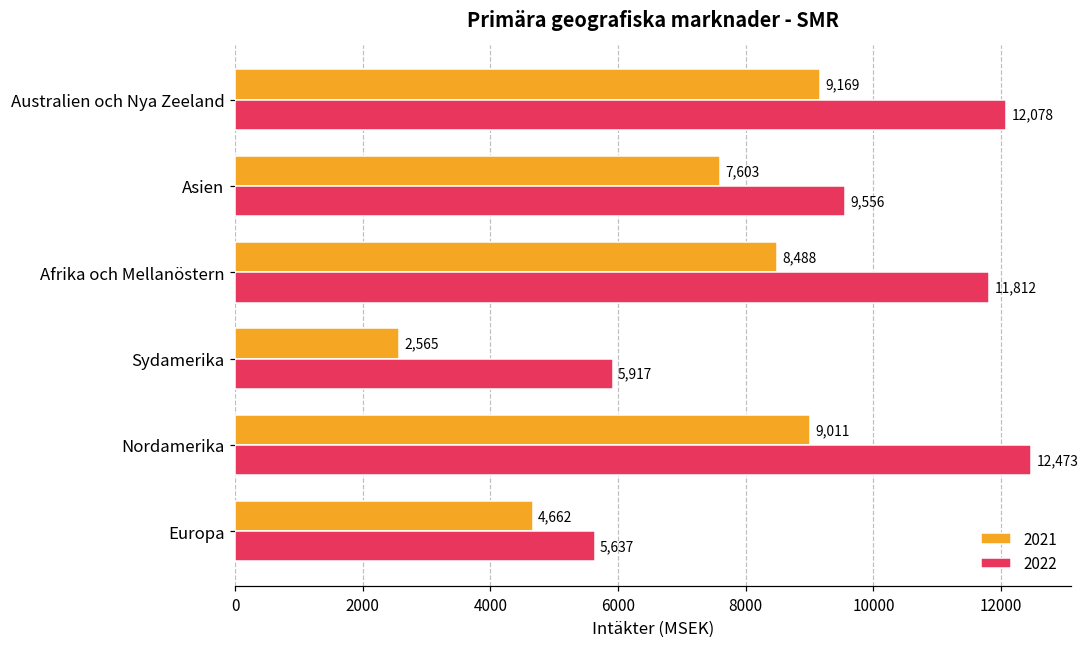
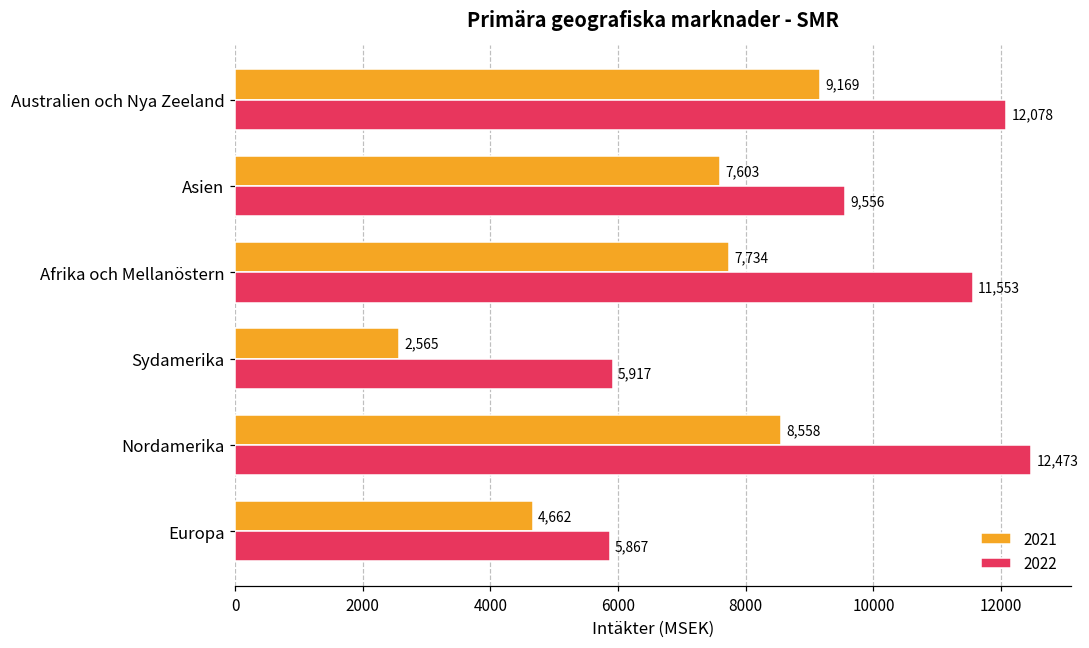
2021, Afrika och Mellanöstern: 8,488 -> 7,734
2022, Afrika och Mellanöstern: 11,812 -> 11,553
2021, Nordamerika: 9,011 -> 8,558
2022, Europa: 5,637 -> 5,867
